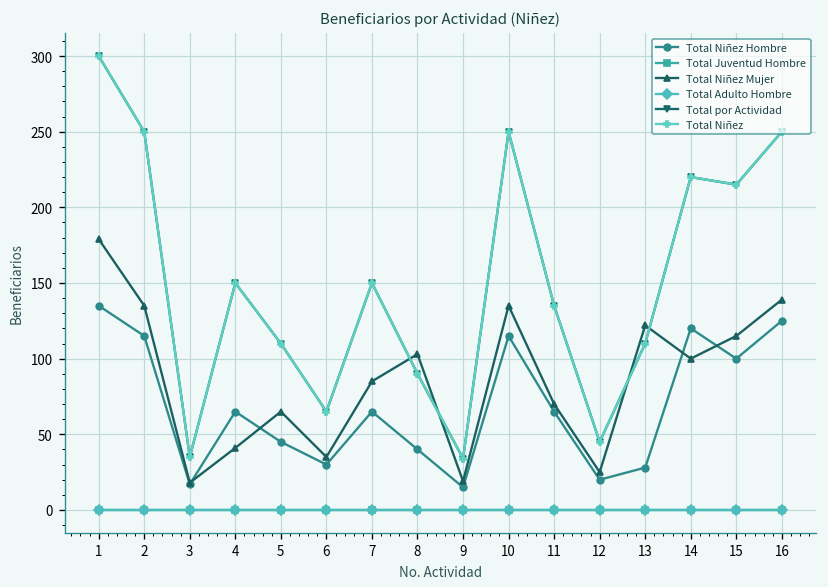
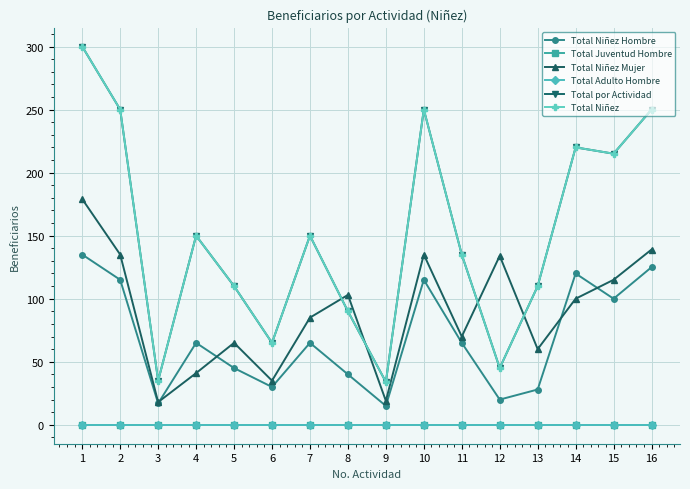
Total Niñez Mujer, 12: 25 -> 134
Total Niñez Mujer, 13: 122 -> 60
